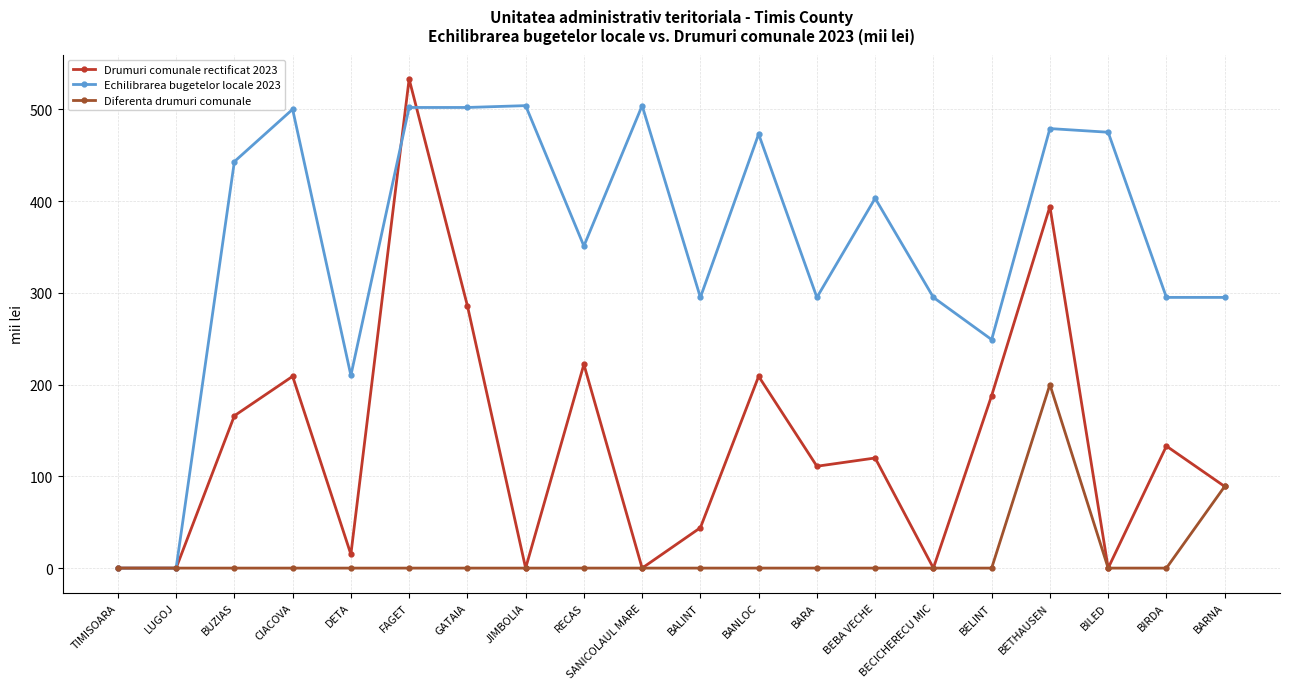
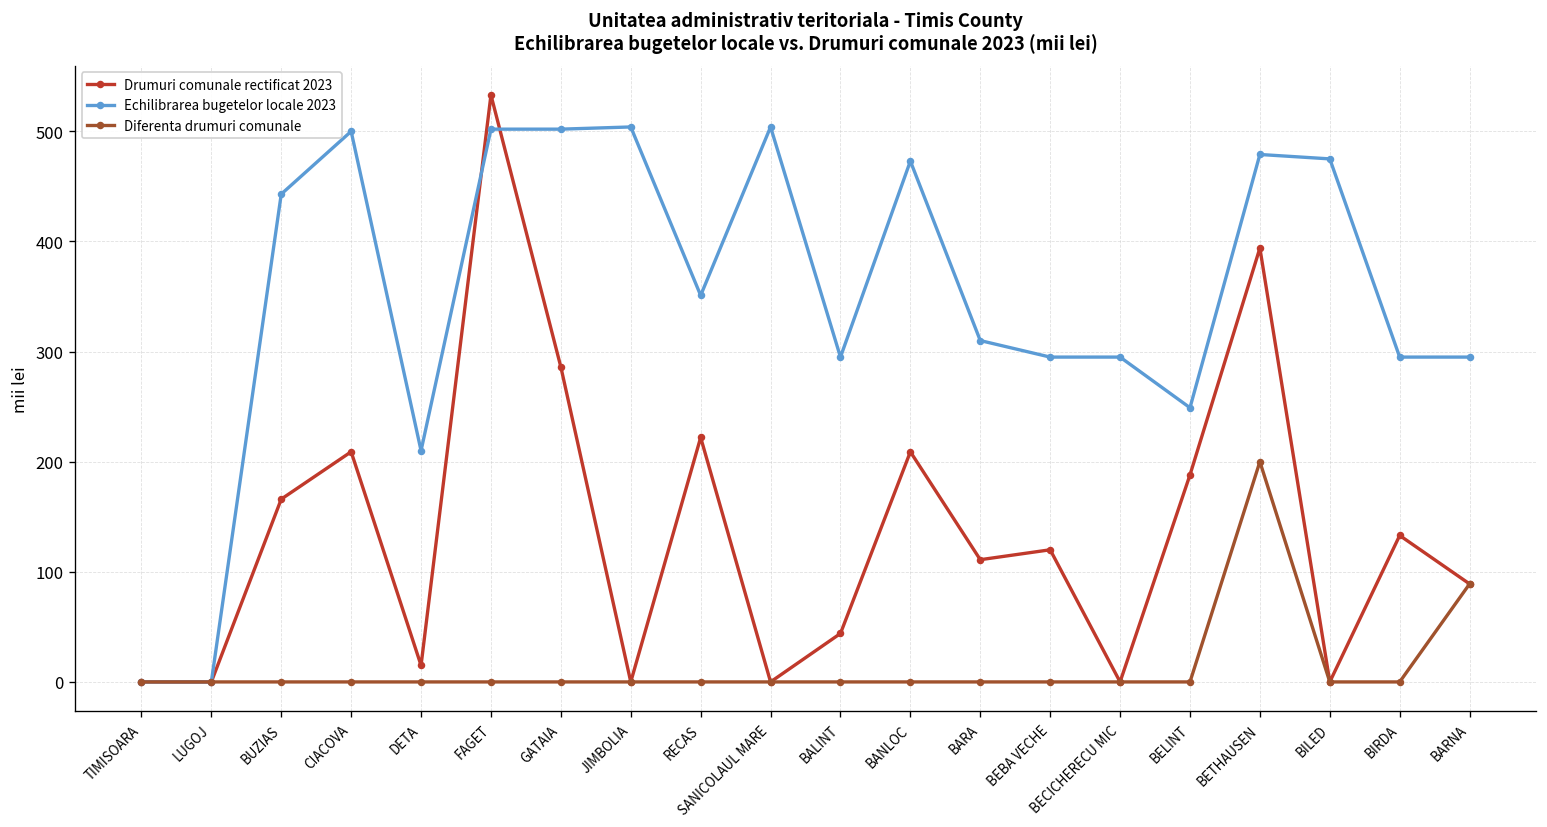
Echilibrarea bugetelor locale 2023, BARA: 300 -> 310
Echilibrarea bugetelor locale 2023, BEBA VECHE: 400 -> 300
